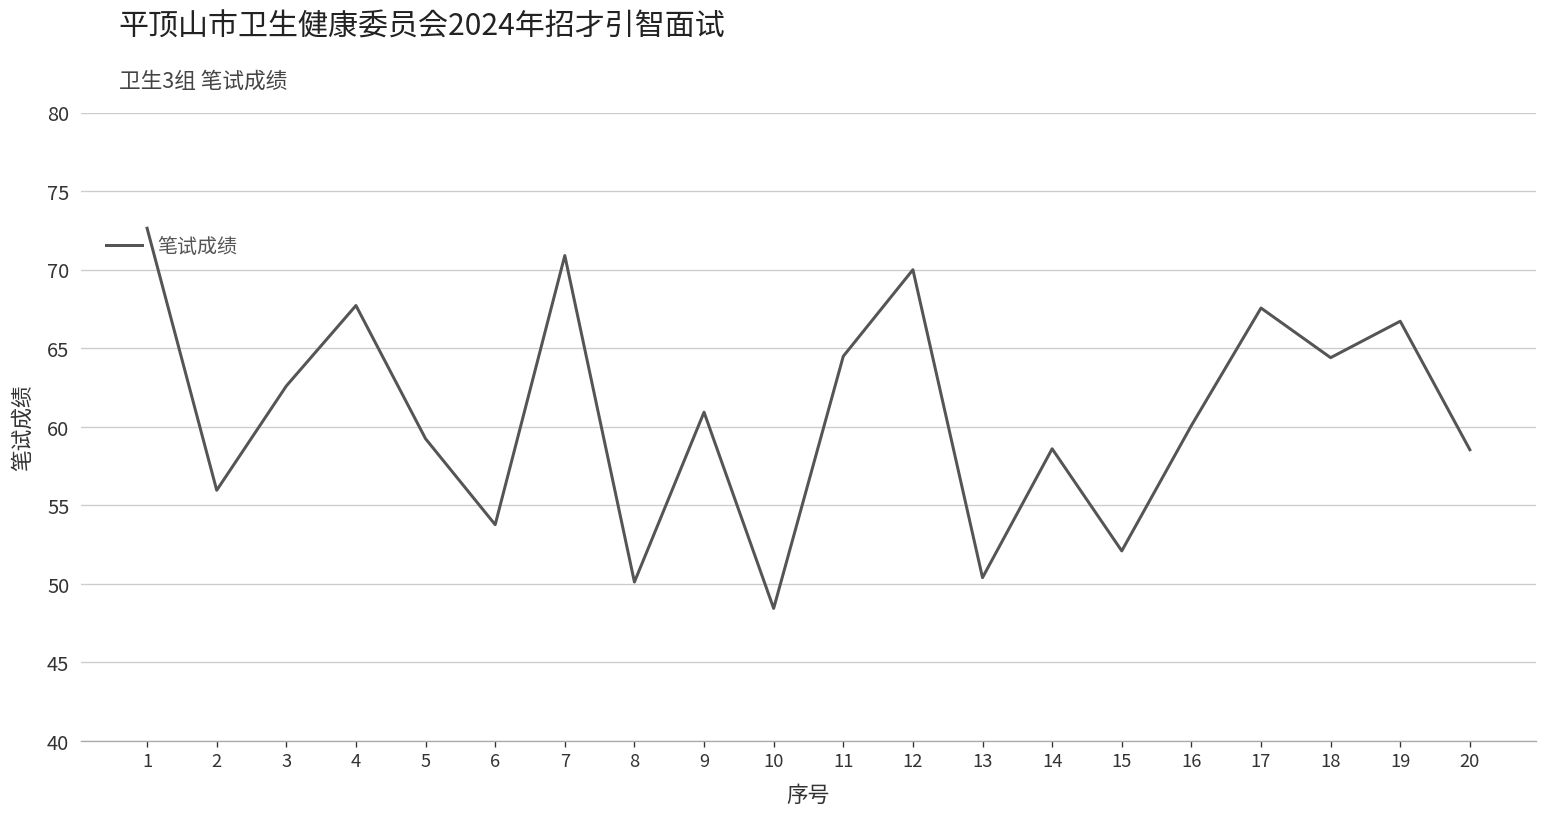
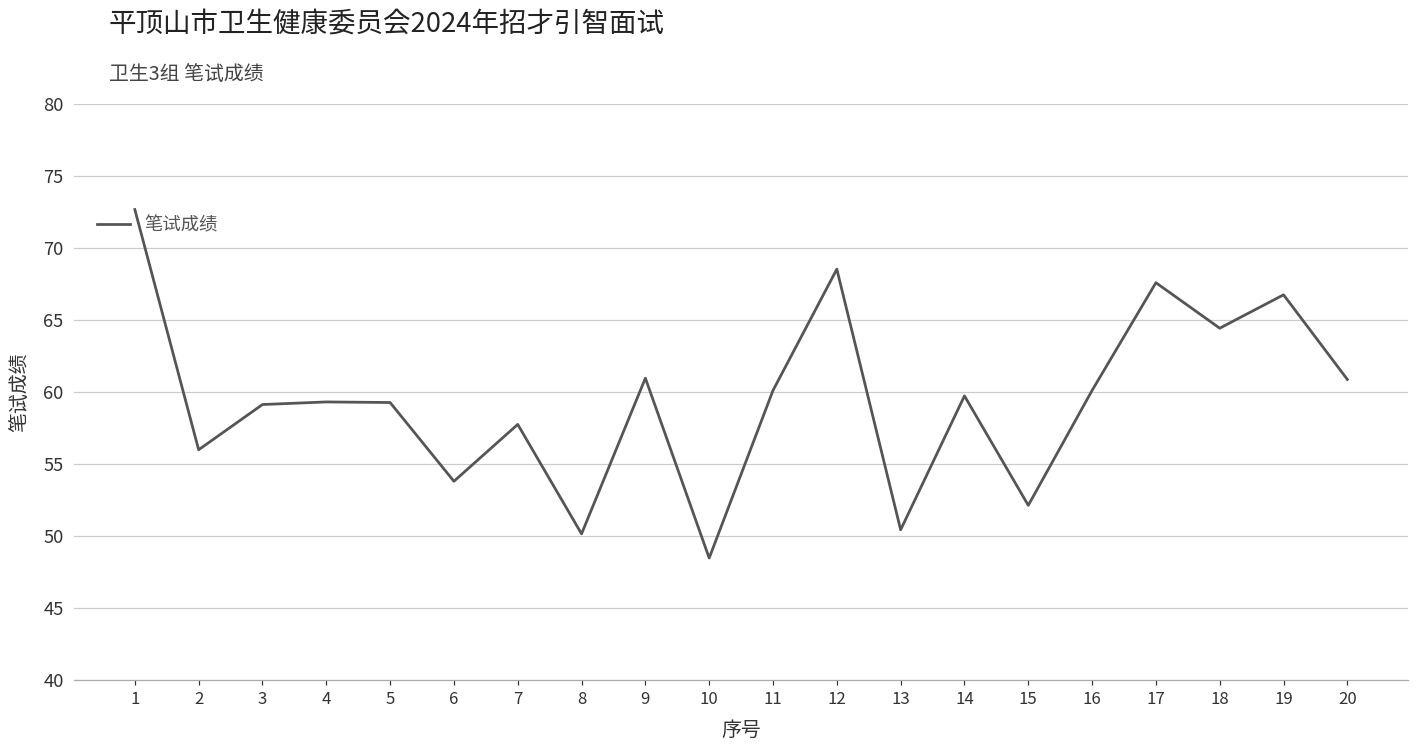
3: 62.6 -> 59.1
4: 67.7 -> 59.3
7: 70.9 -> 57.7
11: 64.5 -> 60.1
12: 70.0 -> 68.5
14: 58.6 -> 59.7
20: 58.5 -> 60.8
